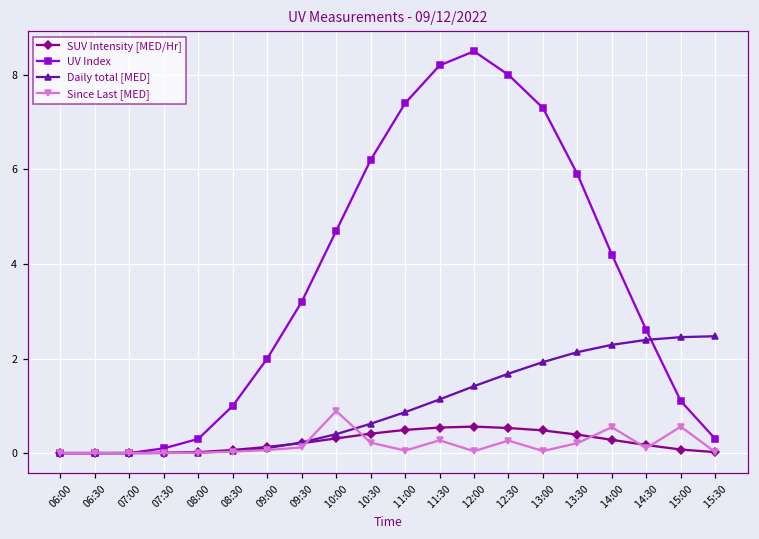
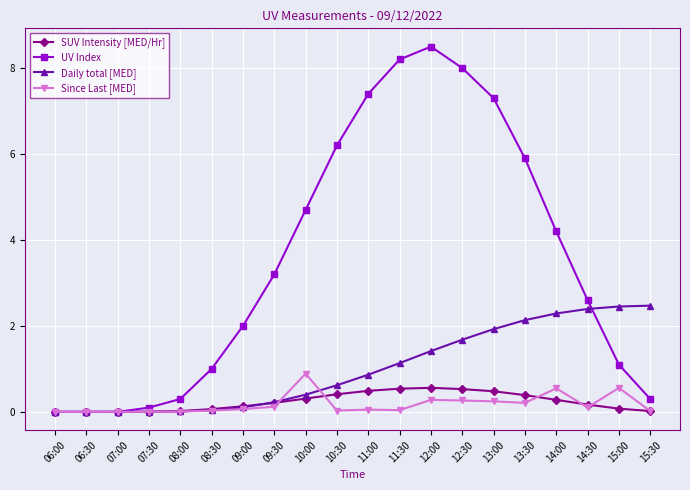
Since Last [MED], 10:30: 0.2 -> 0.0
Since Last [MED], 11:30: 0.3 -> 0.0
Since Last [MED], 12:00: 0.0 -> 0.3
Since Last [MED], 13:00: 0.0 -> 0.2
